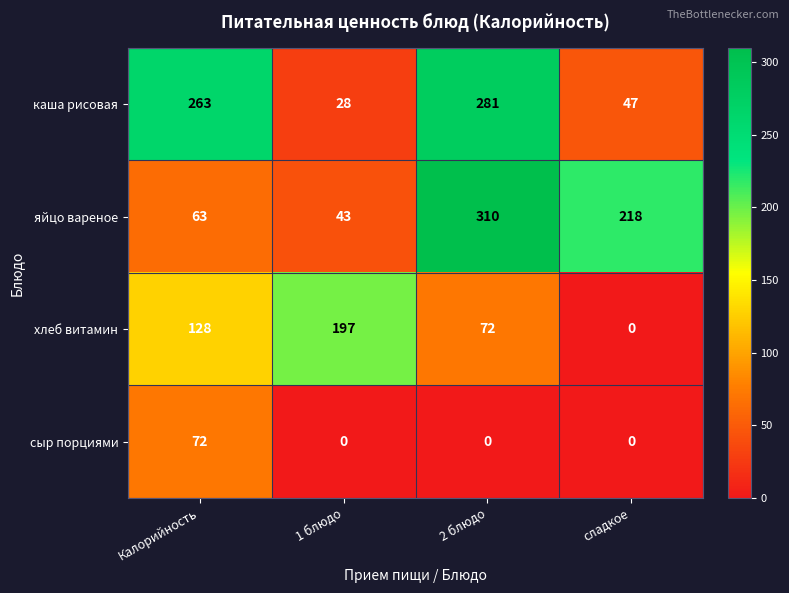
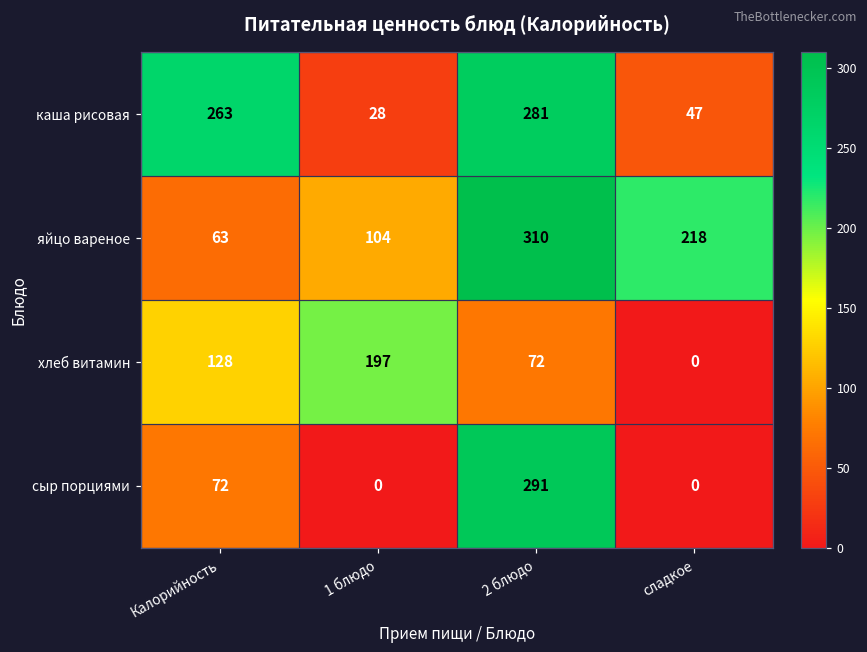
яйцо вареное, 1 блюдо: 43 -> 104
сыр порциями, 2 блюдо: 0 -> 291
